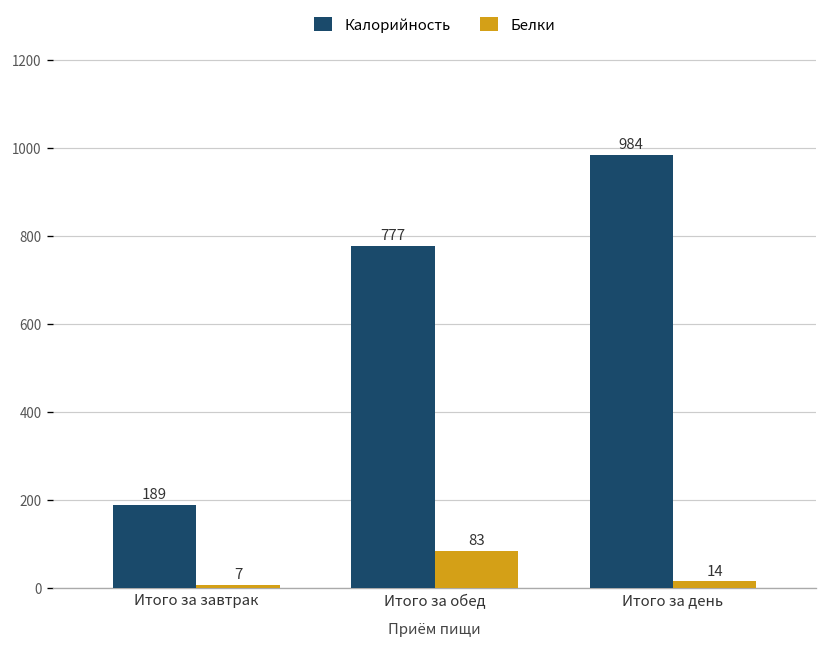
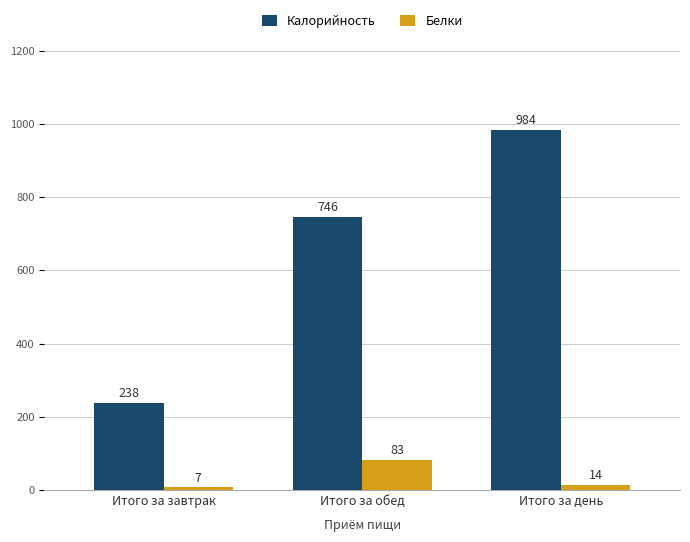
Калорийность, Итого за завтрак: 189 -> 238
Калорийность, Итого за обед: 777 -> 746
